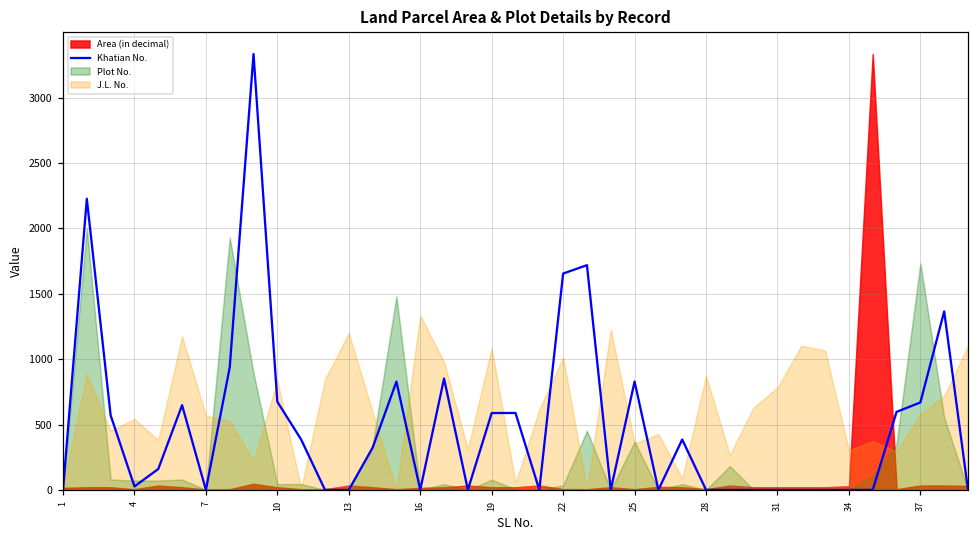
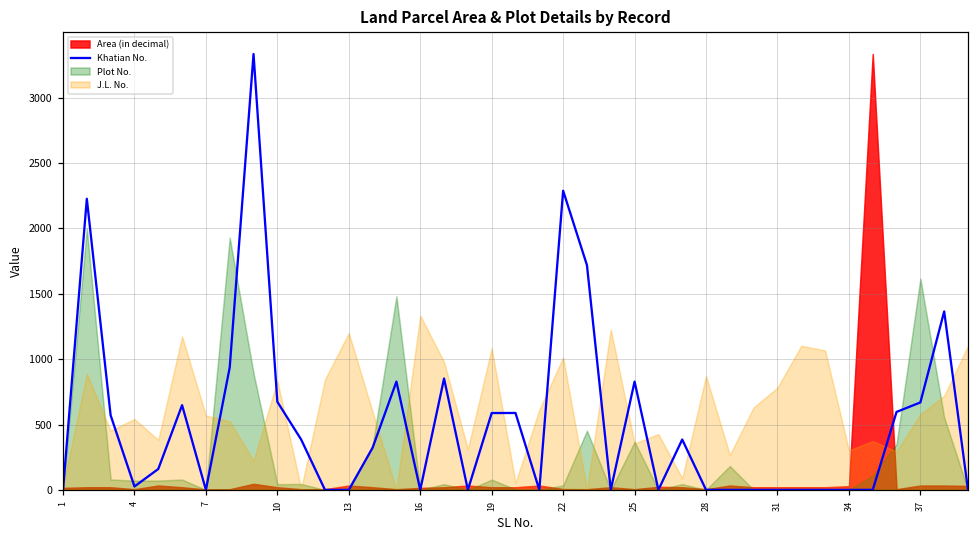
Khatian No., 22: 1650 -> 2290
Plot No., 37: 1730 -> 1620
